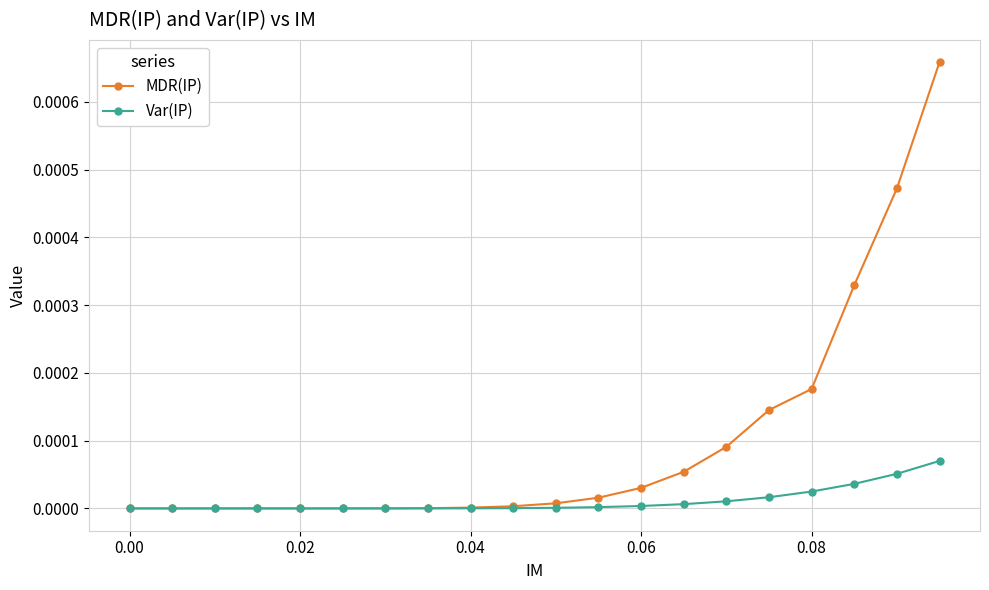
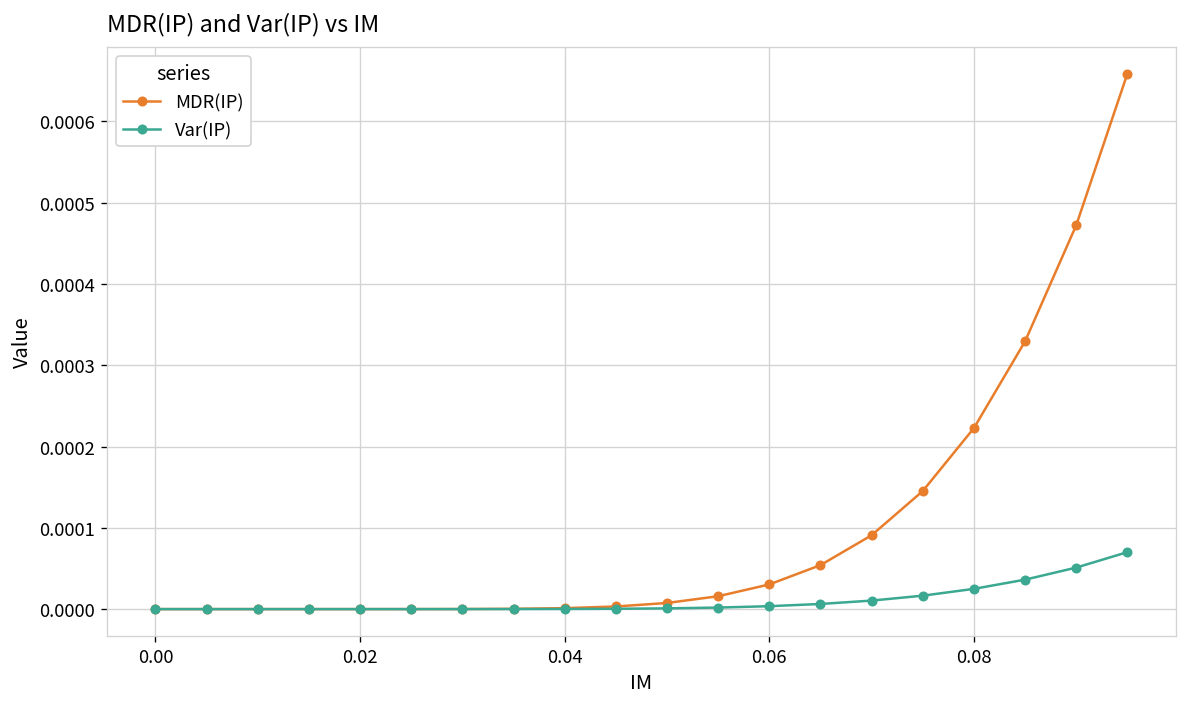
MDR(IP), 0.08: 0.00018 -> 0.00022
